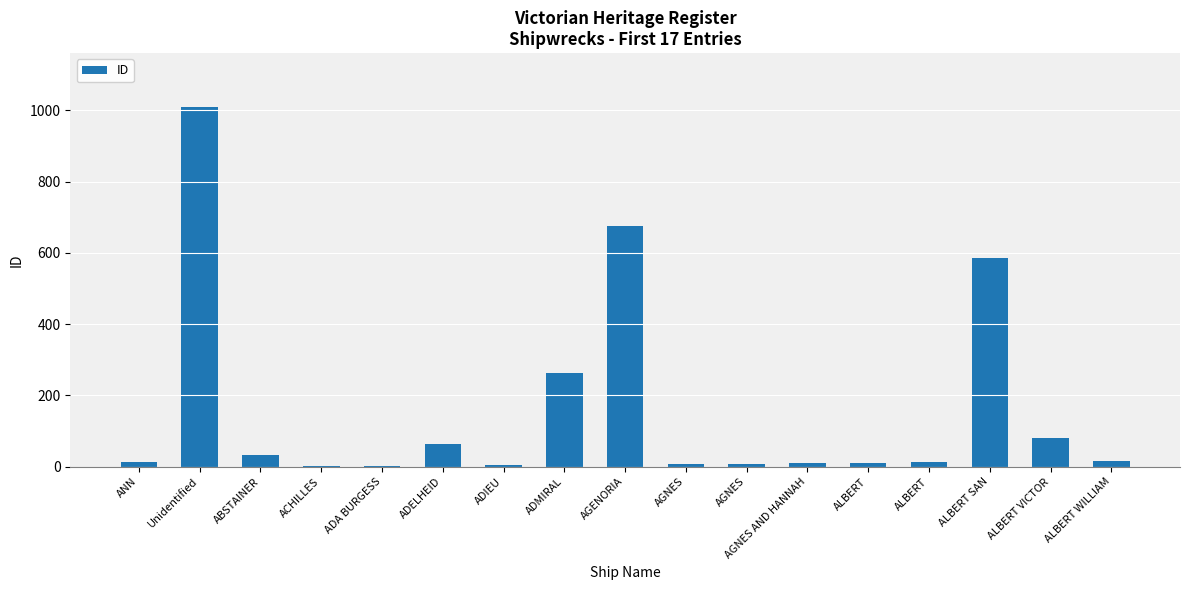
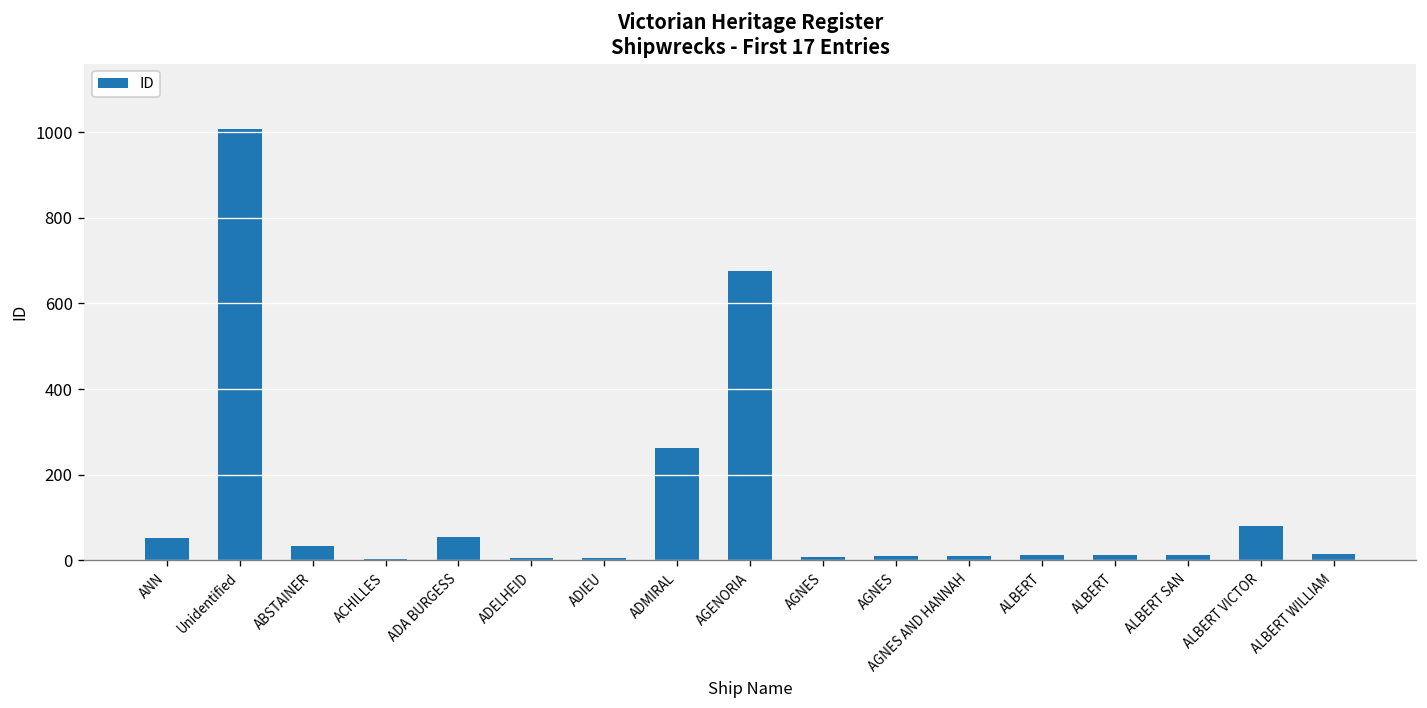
ANN: 10 -> 50
ADA BURGESS: 0 -> 60
ADELHEID: 60 -> 0
ALBERT SAN: 590 -> 10
